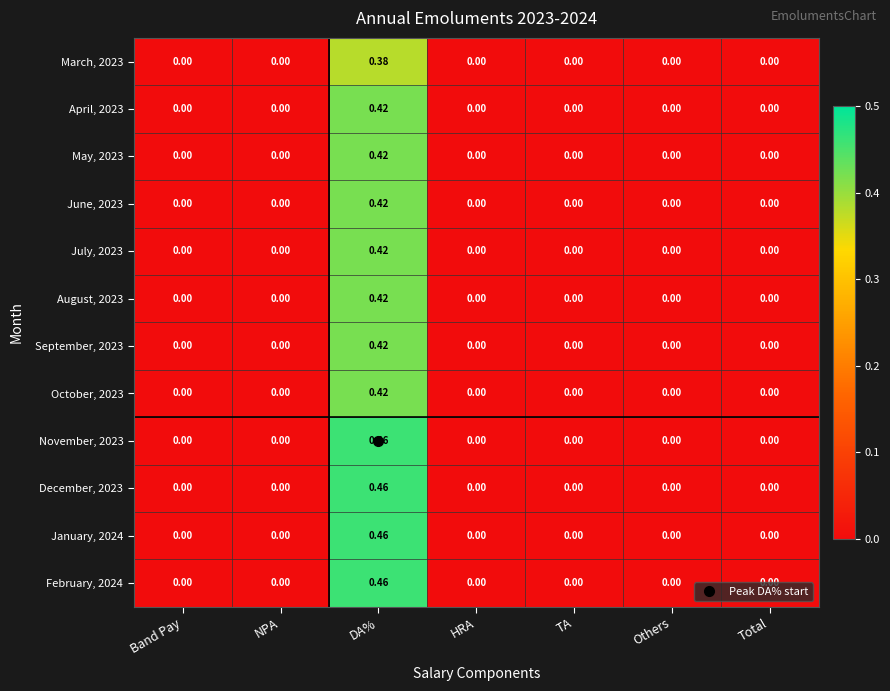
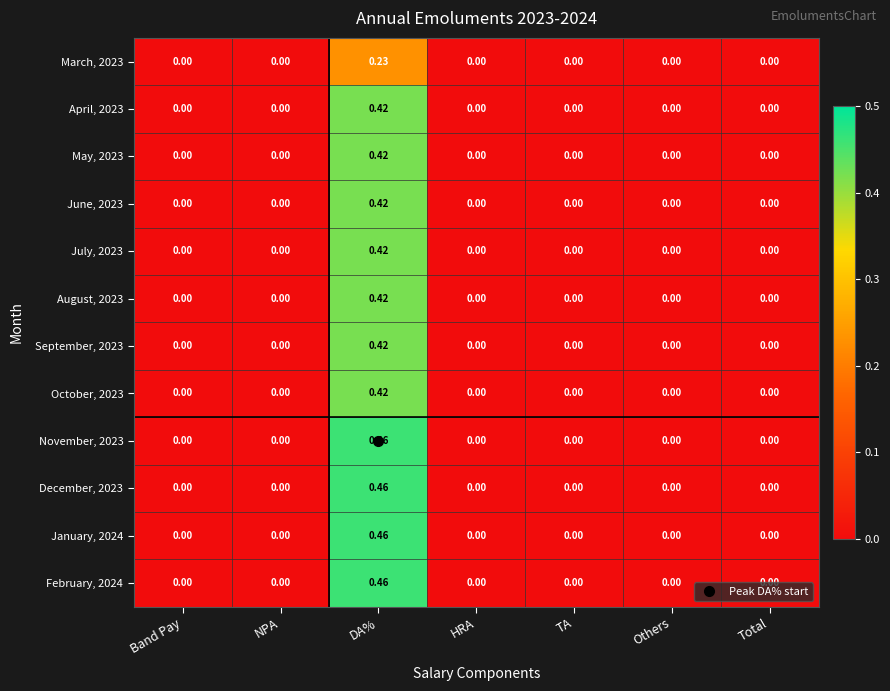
March, 2023, DA%: 0.38 -> 0.23
